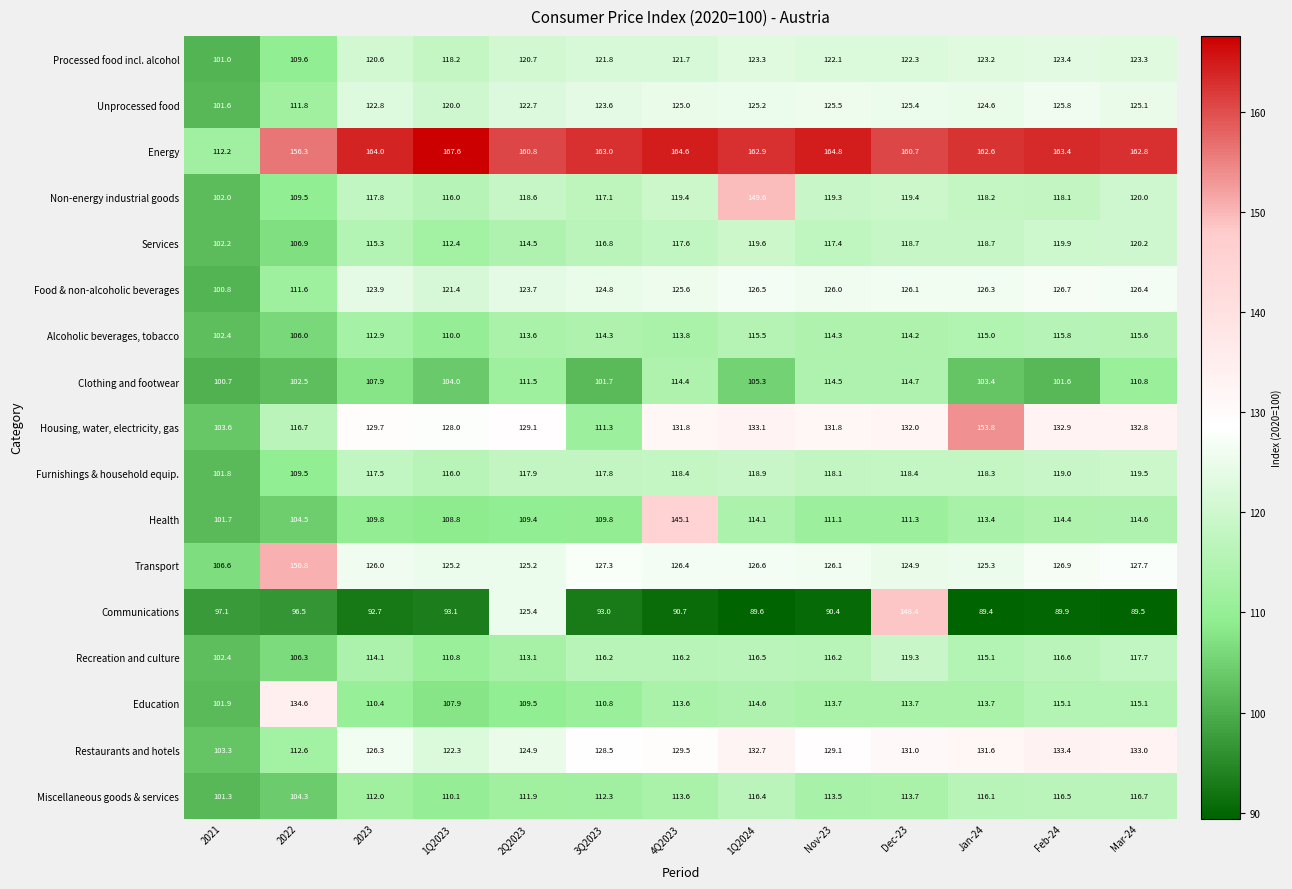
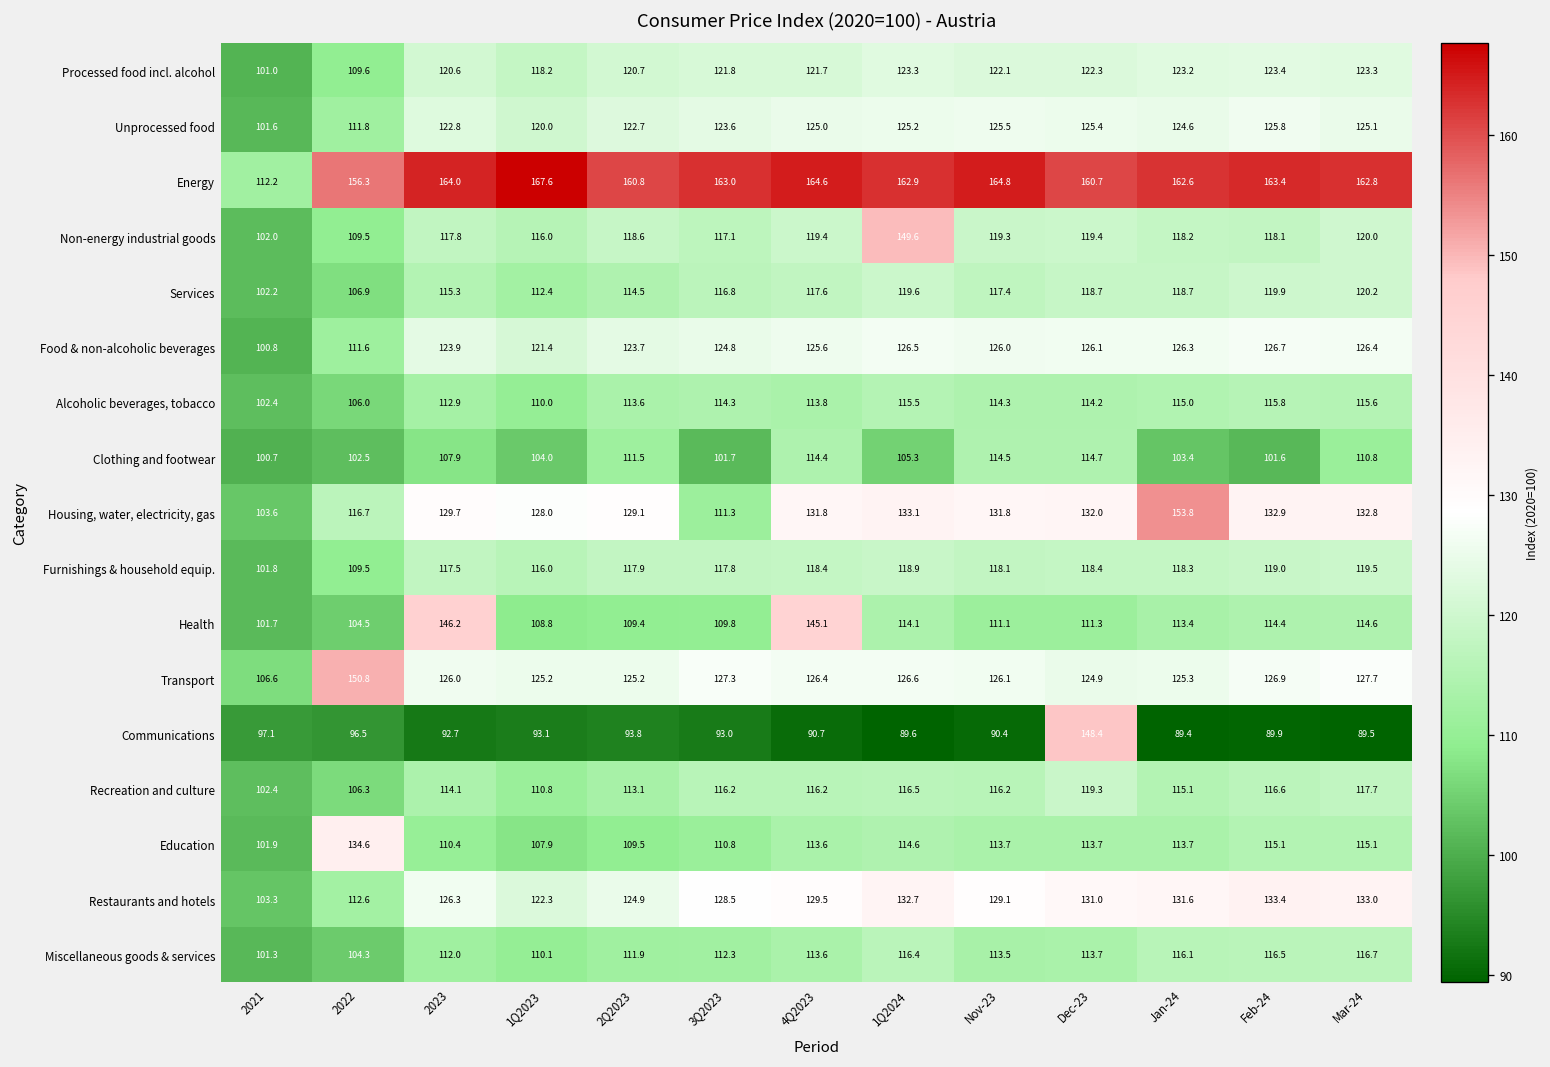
Health, 2023: 109.8 -> 146.2
Communications, 2Q2023: 125.4 -> 93.8
